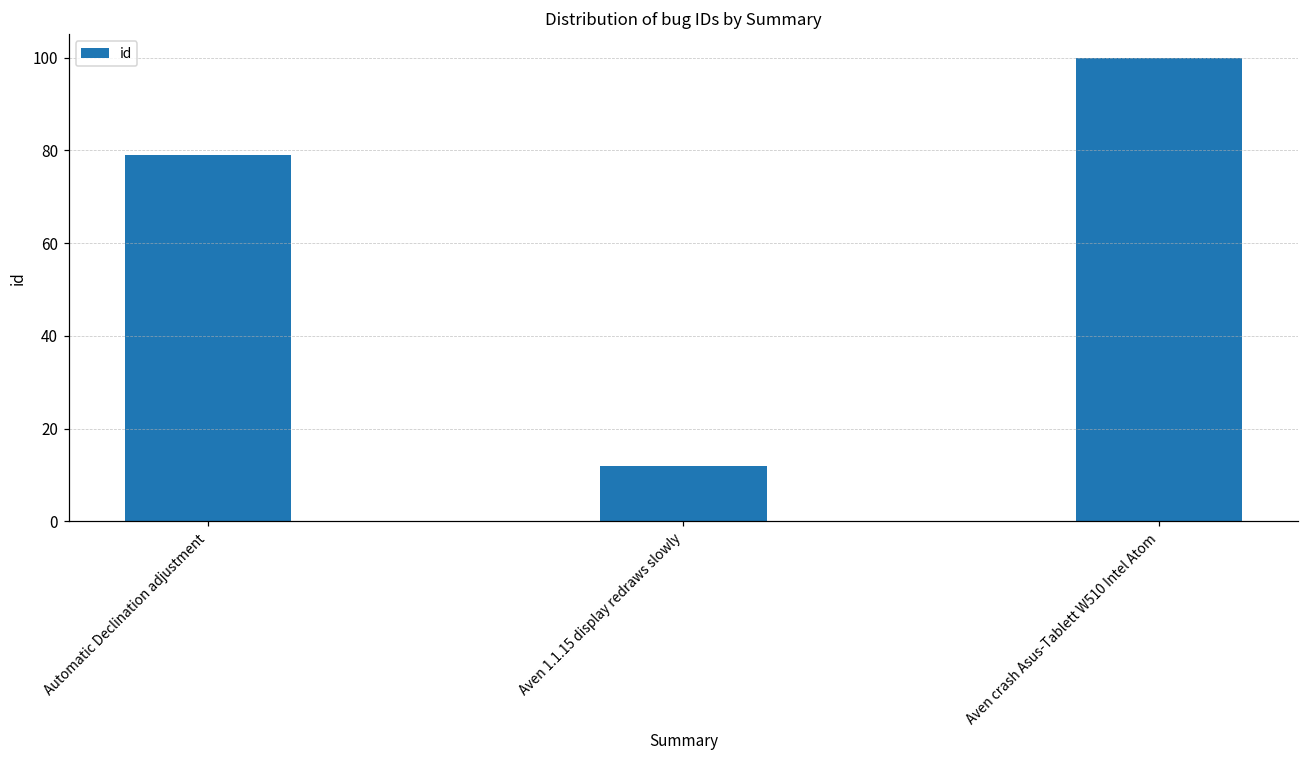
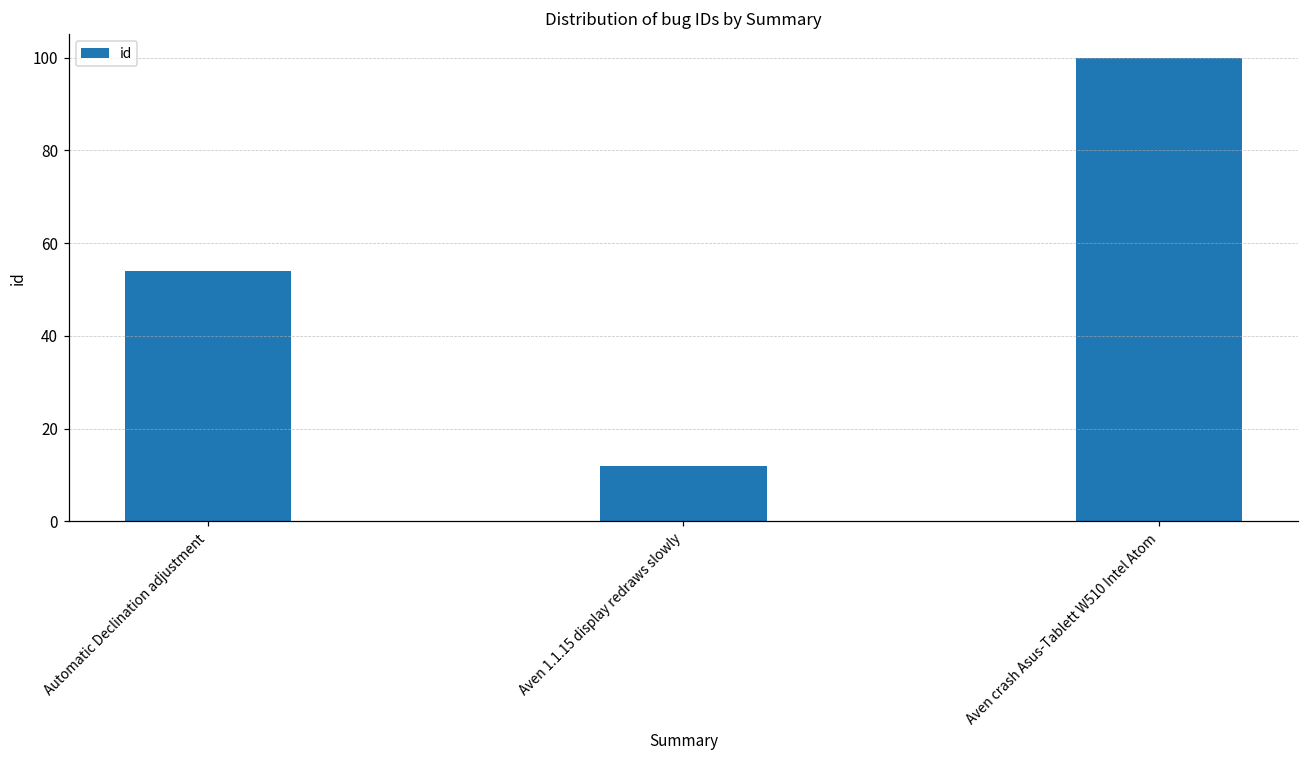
Automatic Declination adjustment: 79 -> 54
